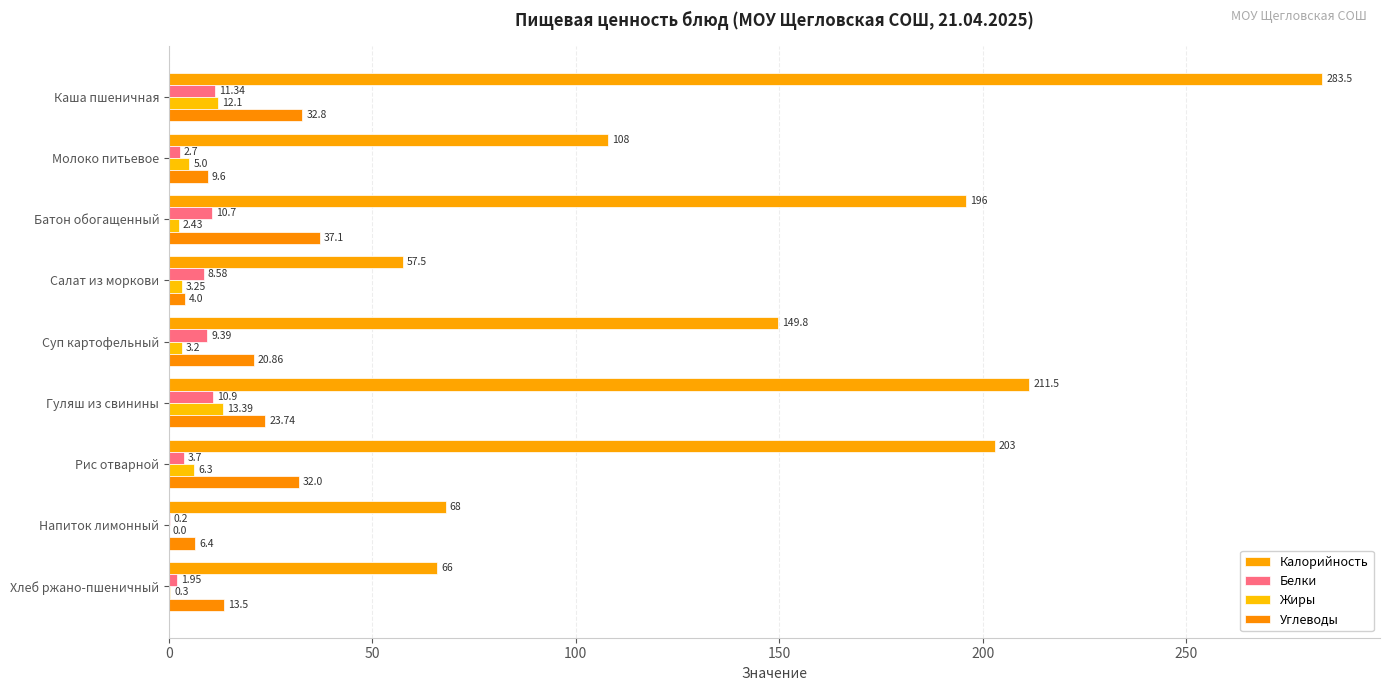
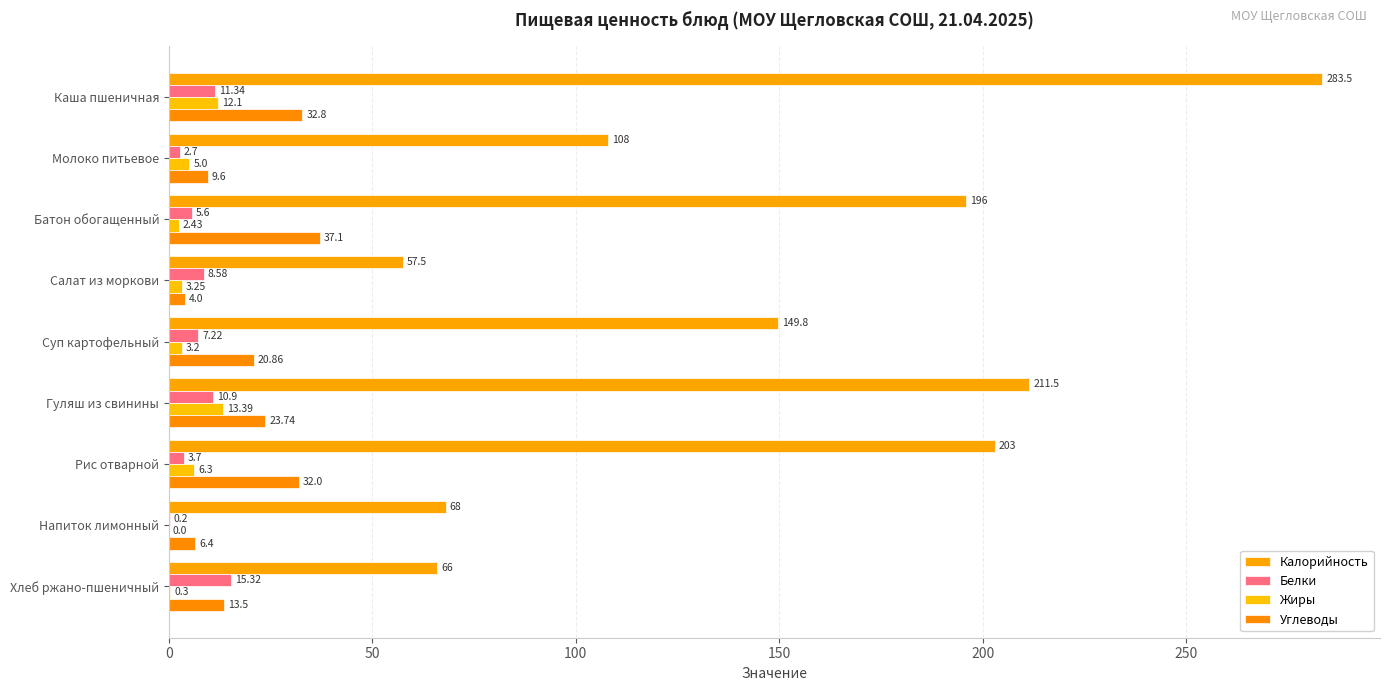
Белки, Батон обогащенный: 10.7 -> 5.6
Белки, Суп картофельный: 9.39 -> 7.22
Белки, Хлеб ржано-пшеничный: 1.95 -> 15.32
